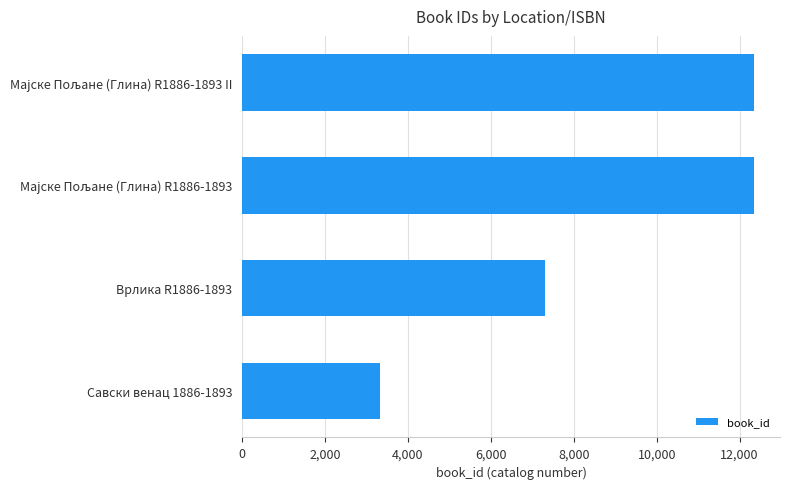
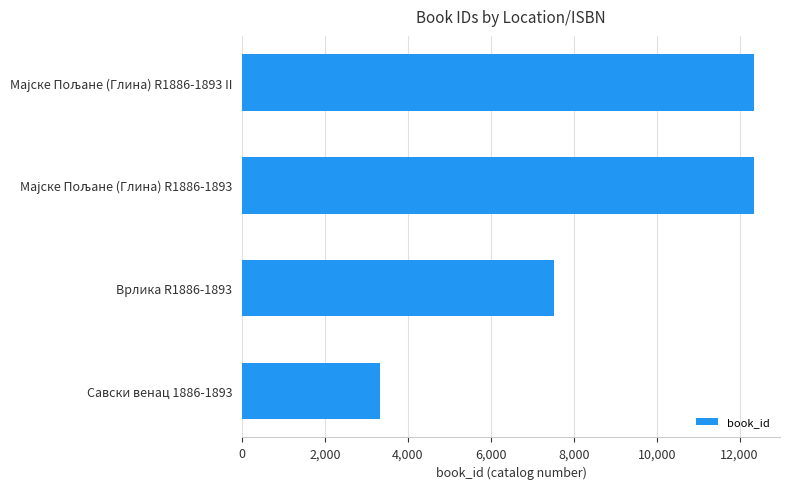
Врлика R1886-1893: 7,300 -> 7,500
